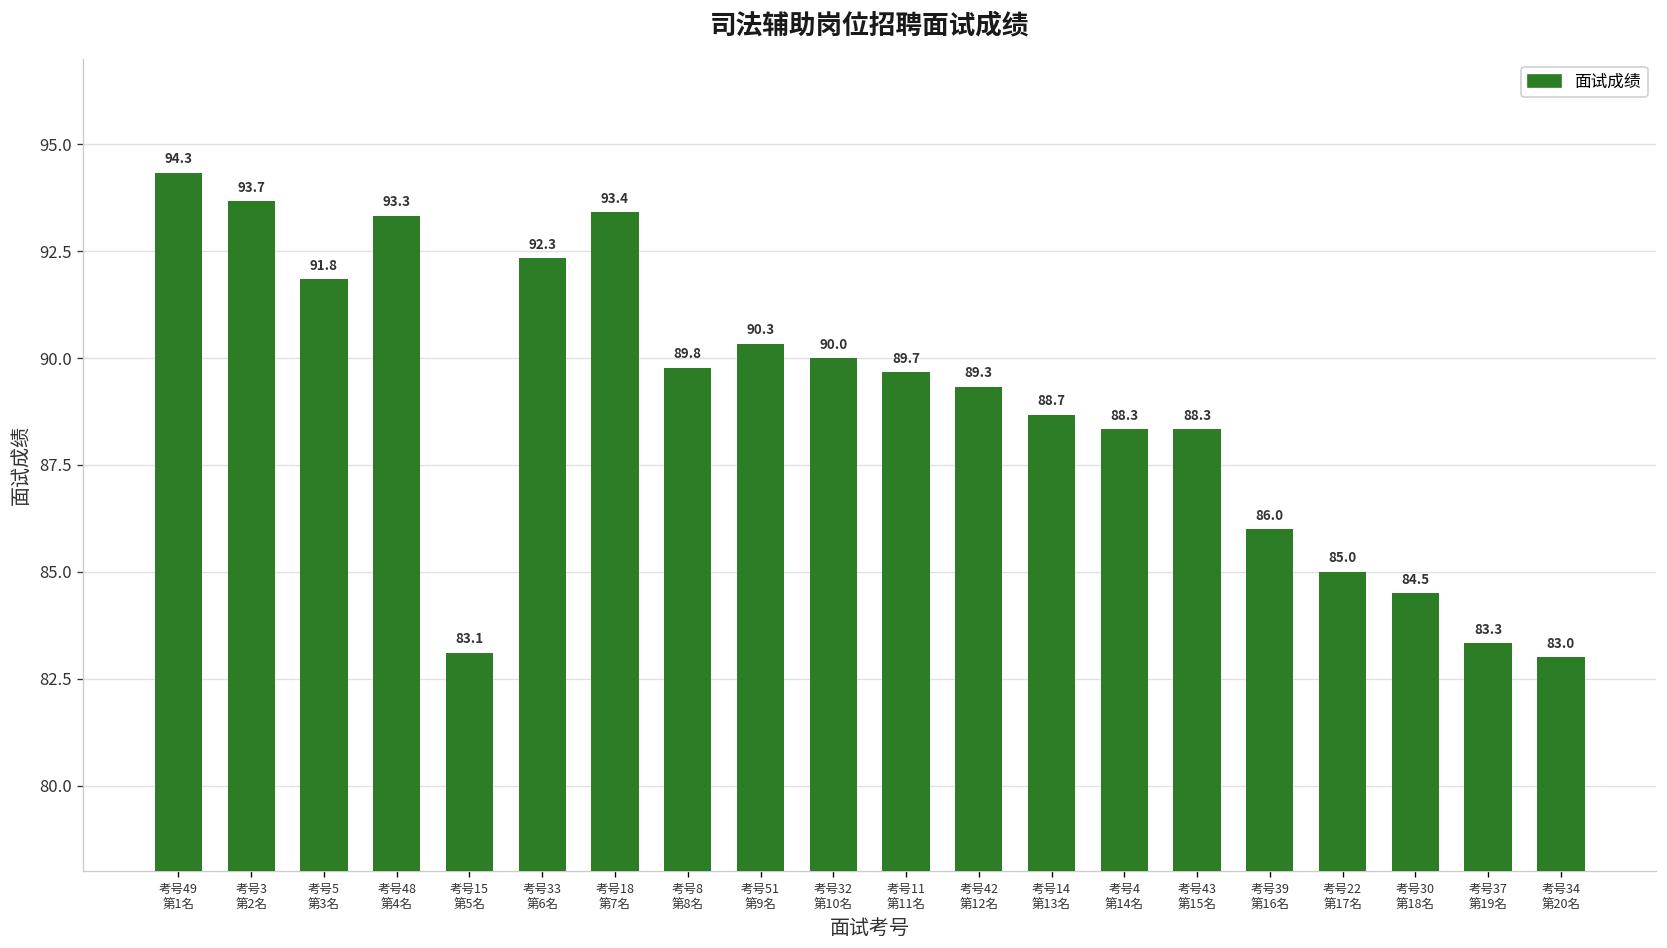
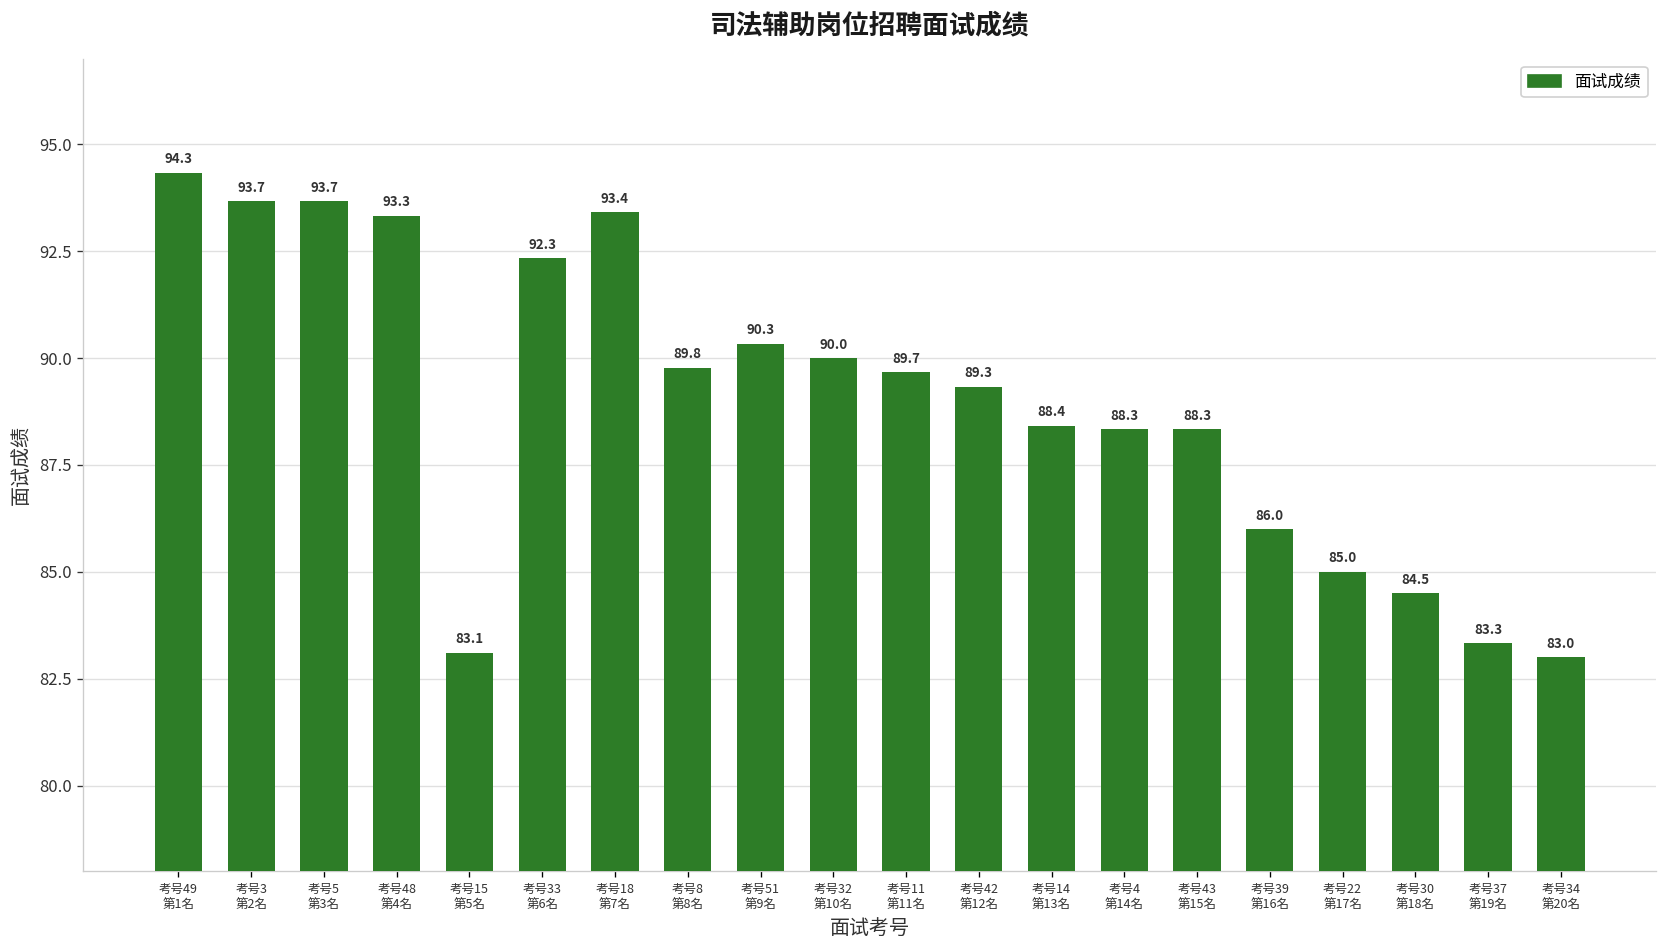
考号5 第3名: 91.8 -> 93.7
考号14 第13名: 88.7 -> 88.4
